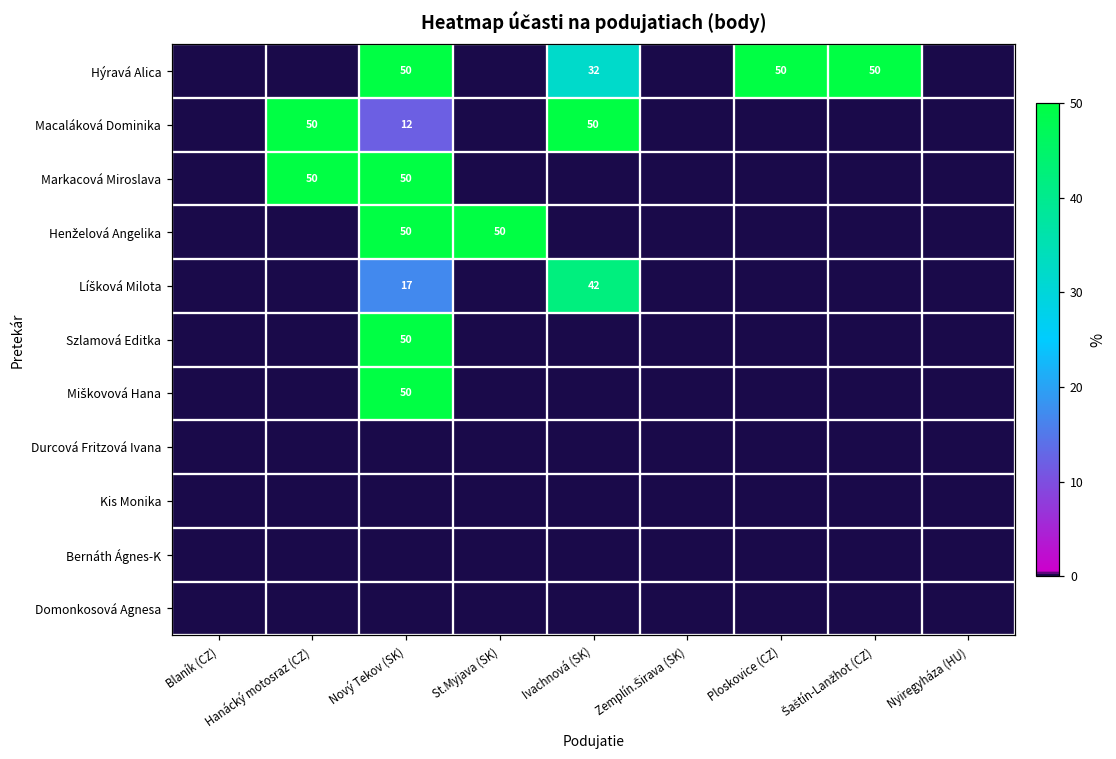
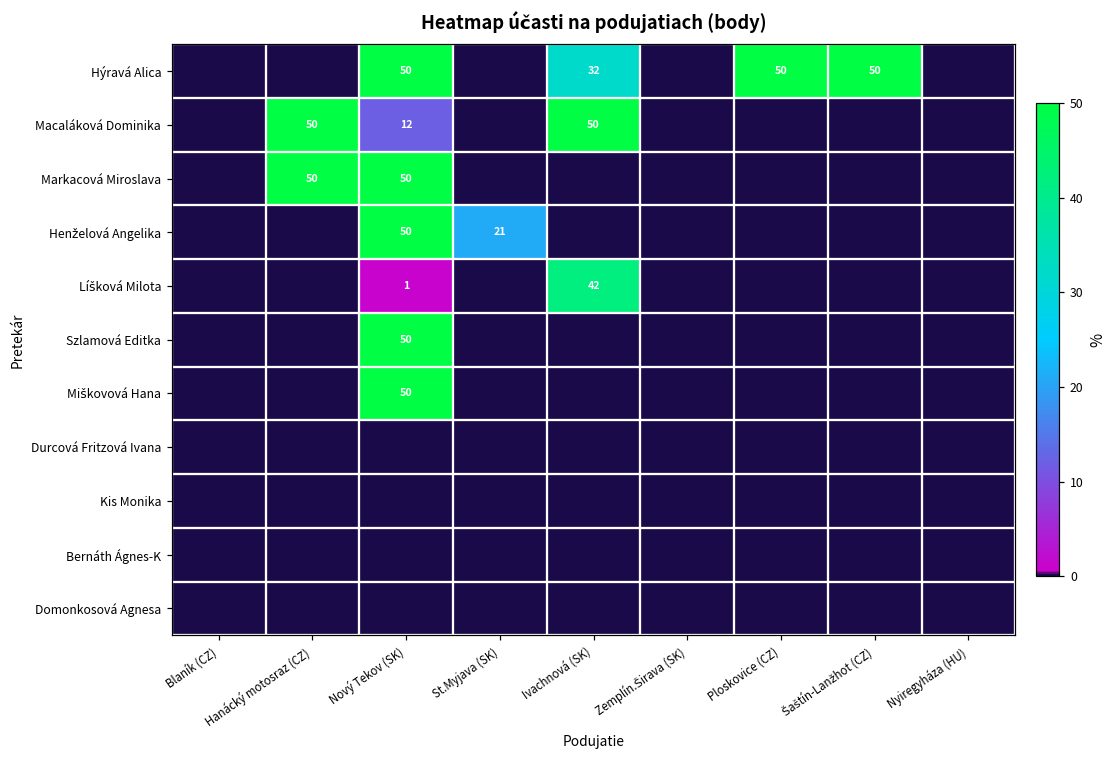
Henželová Angelika, St.Myjava (SK): 50 -> 21
Líšková Milota, Nový Tekov (SK): 17 -> 1
